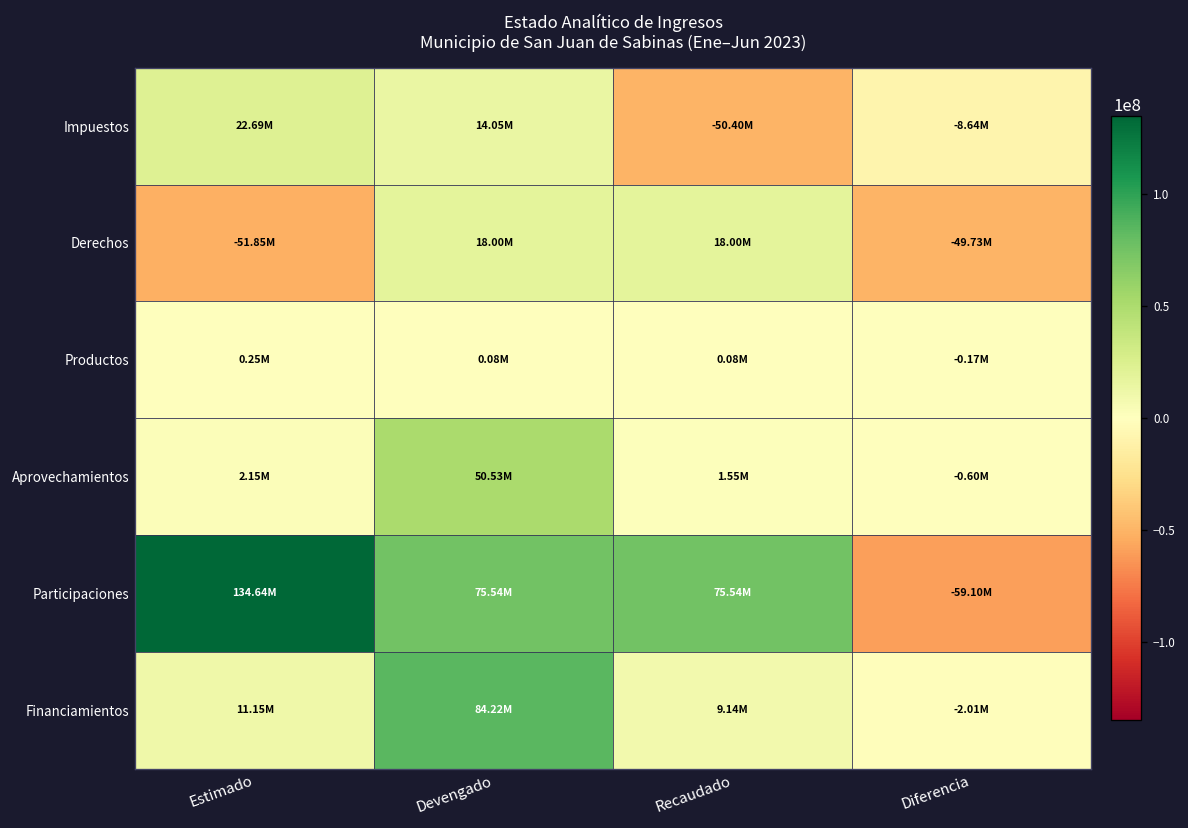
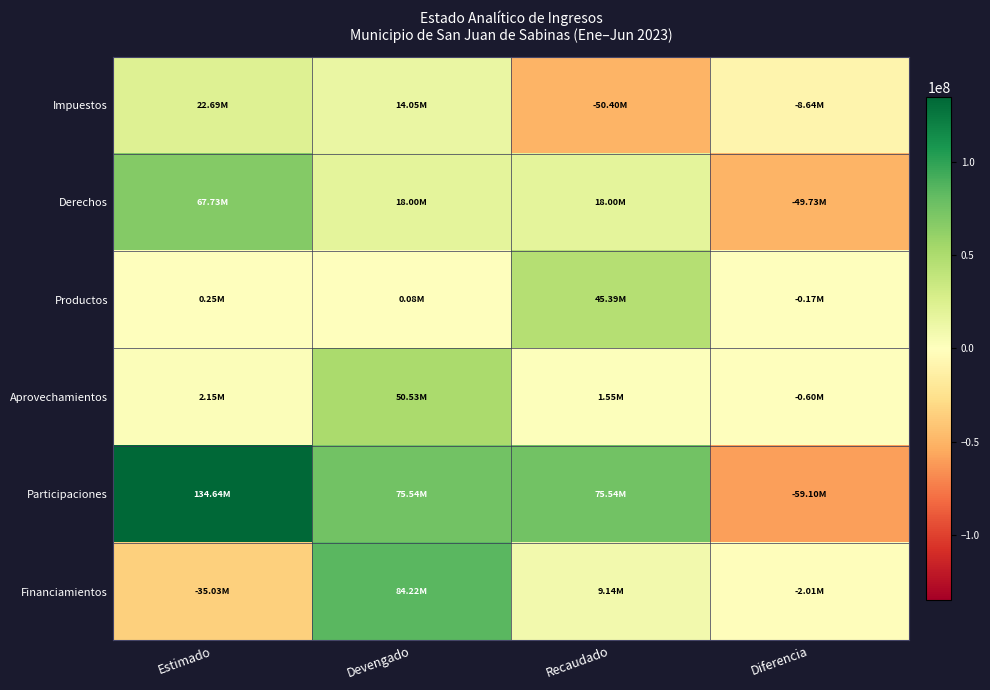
Derechos, Estimado: -51.85M -> 67.73M
Productos, Recaudado: 0.08M -> 45.39M
Financiamientos, Estimado: 11.15M -> -35.03M
